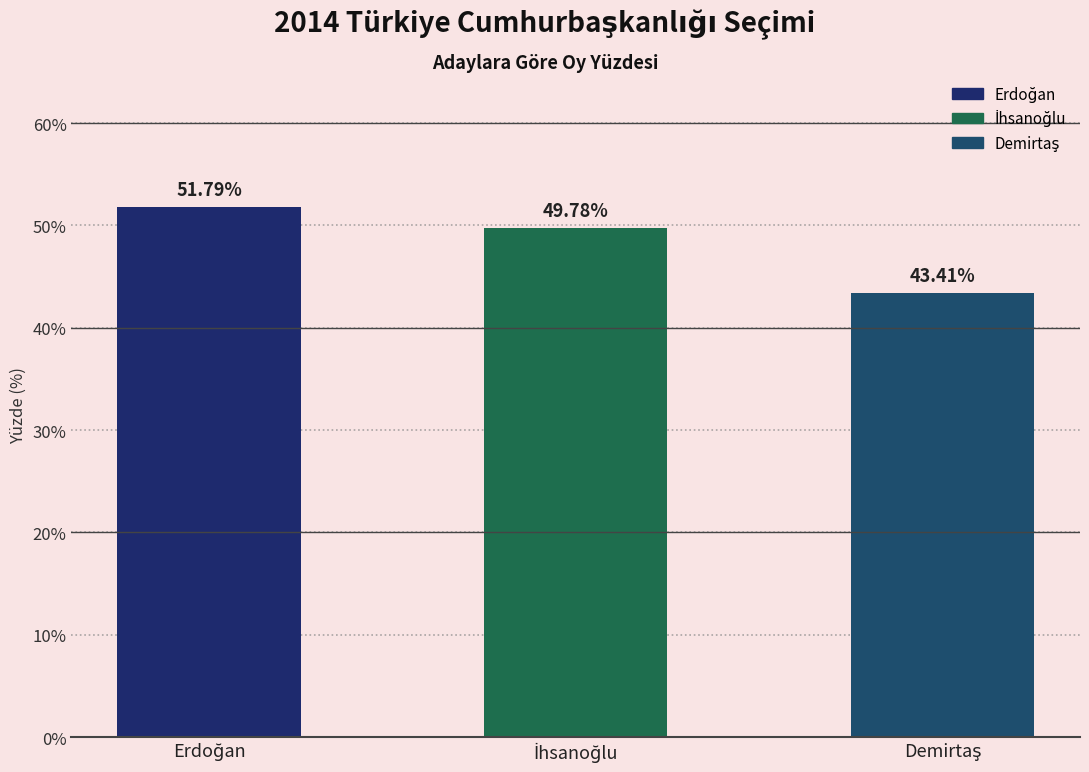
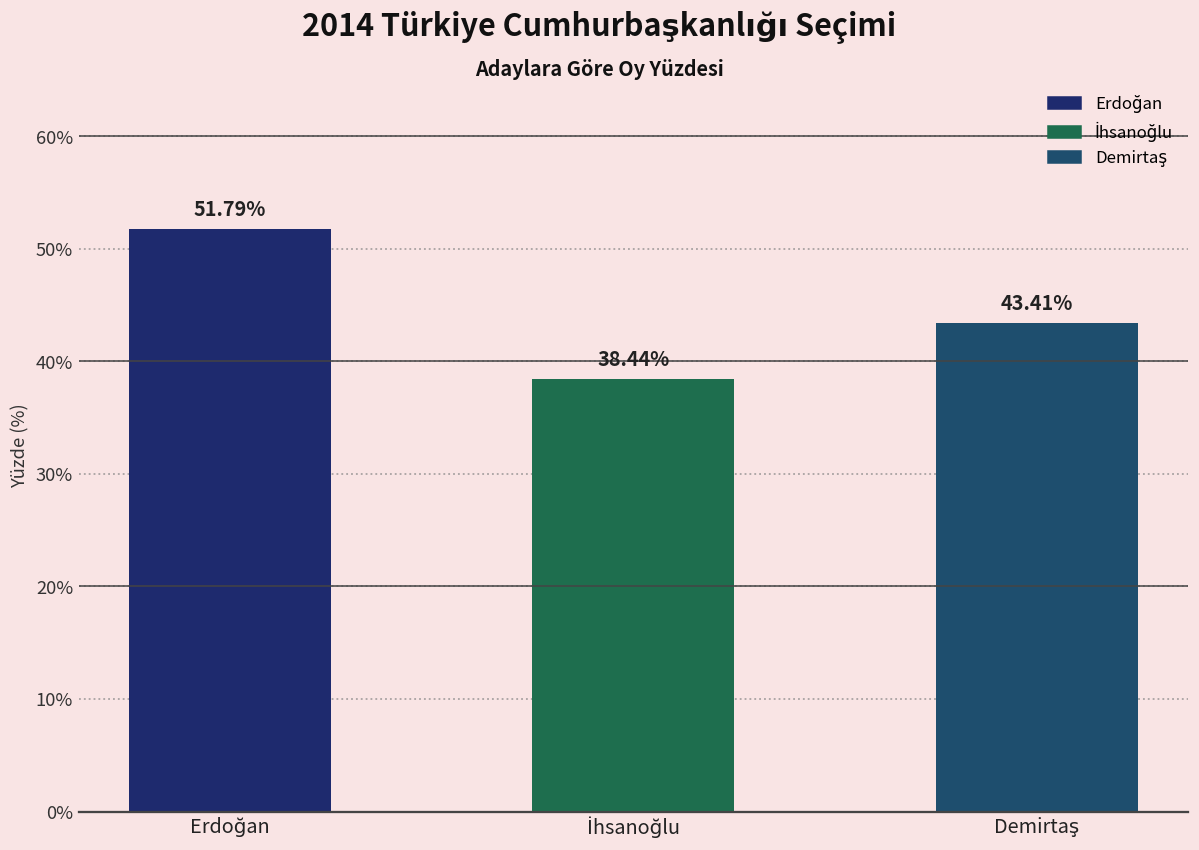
İhsanoğlu: 49.78% -> 38.44%
